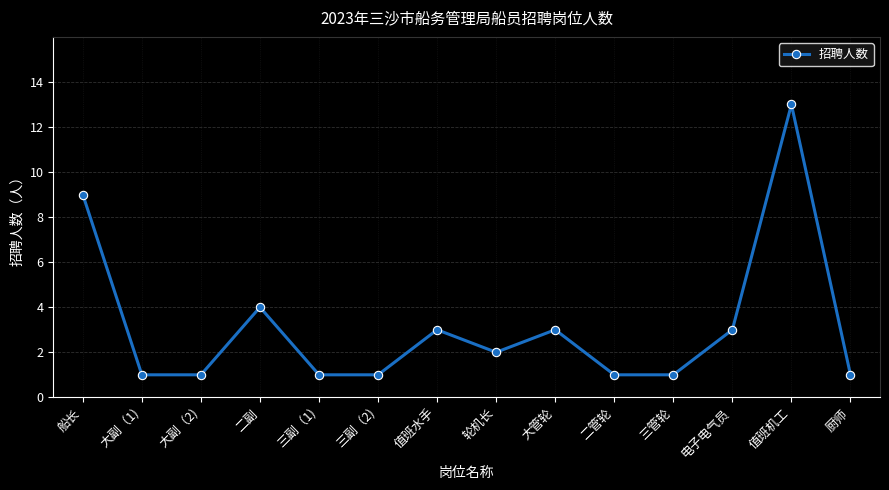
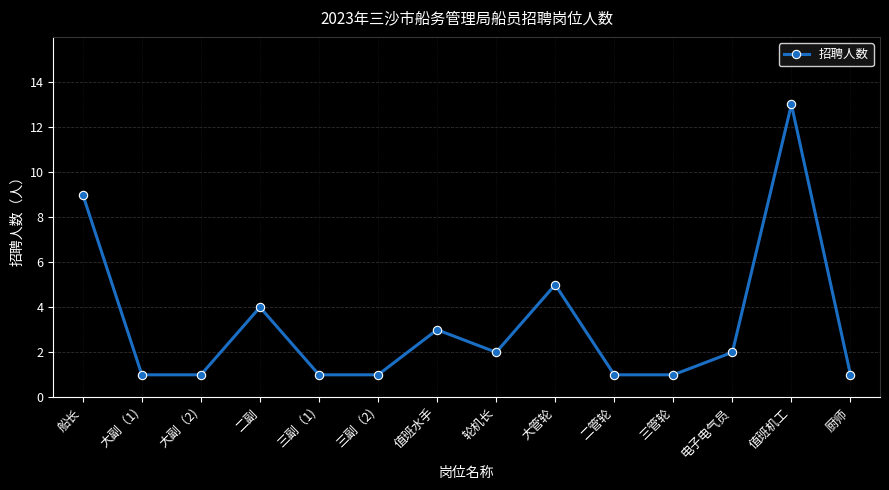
大管轮: 3 -> 5
电子电气员: 3 -> 2
